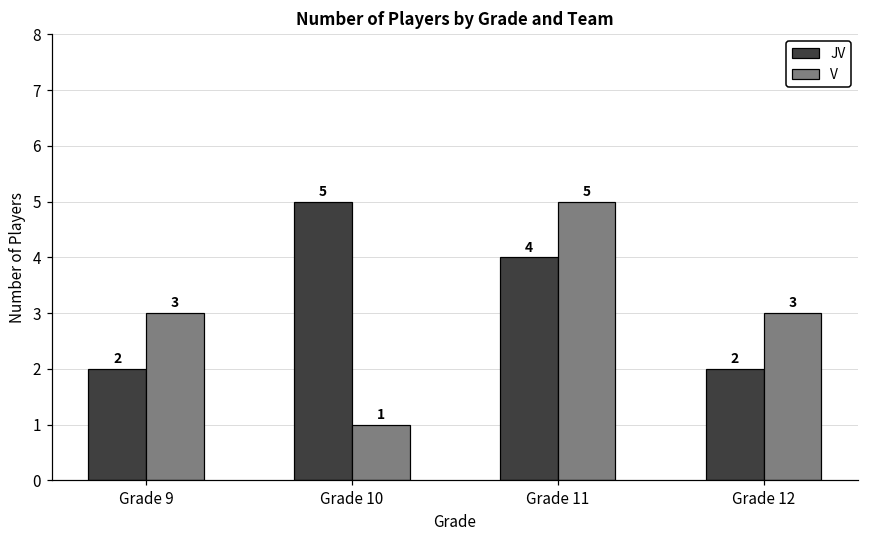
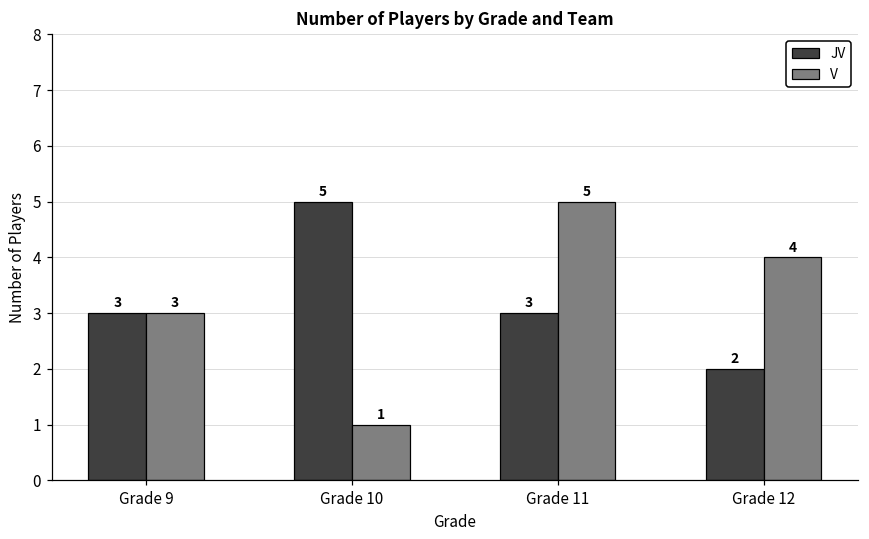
JV, Grade 9: 2 -> 3
JV, Grade 11: 4 -> 3
V, Grade 12: 3 -> 4
